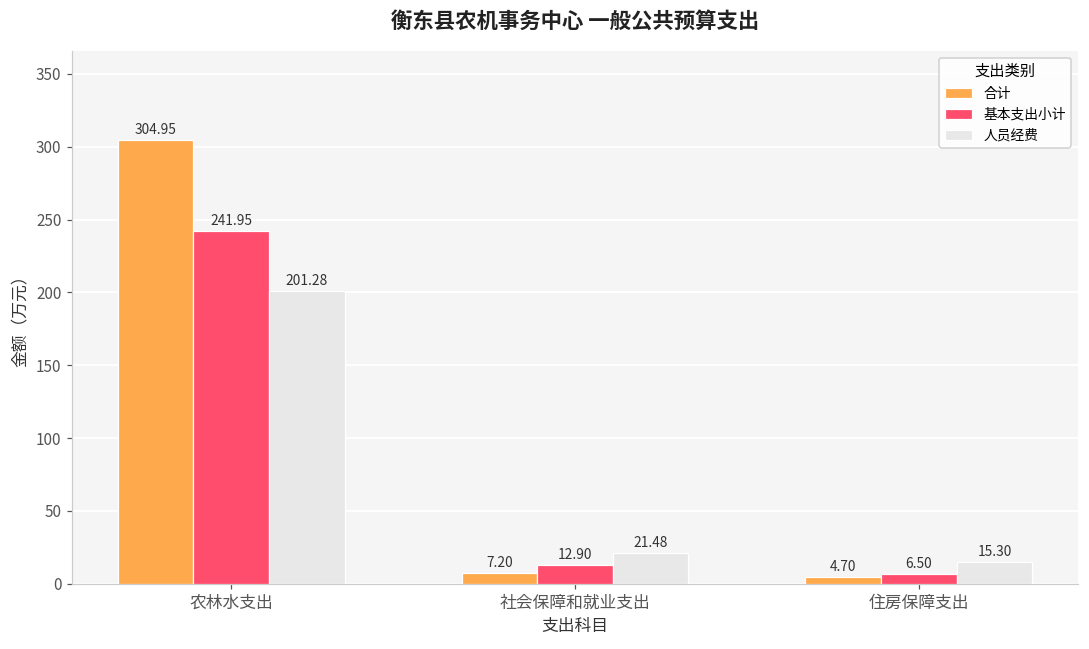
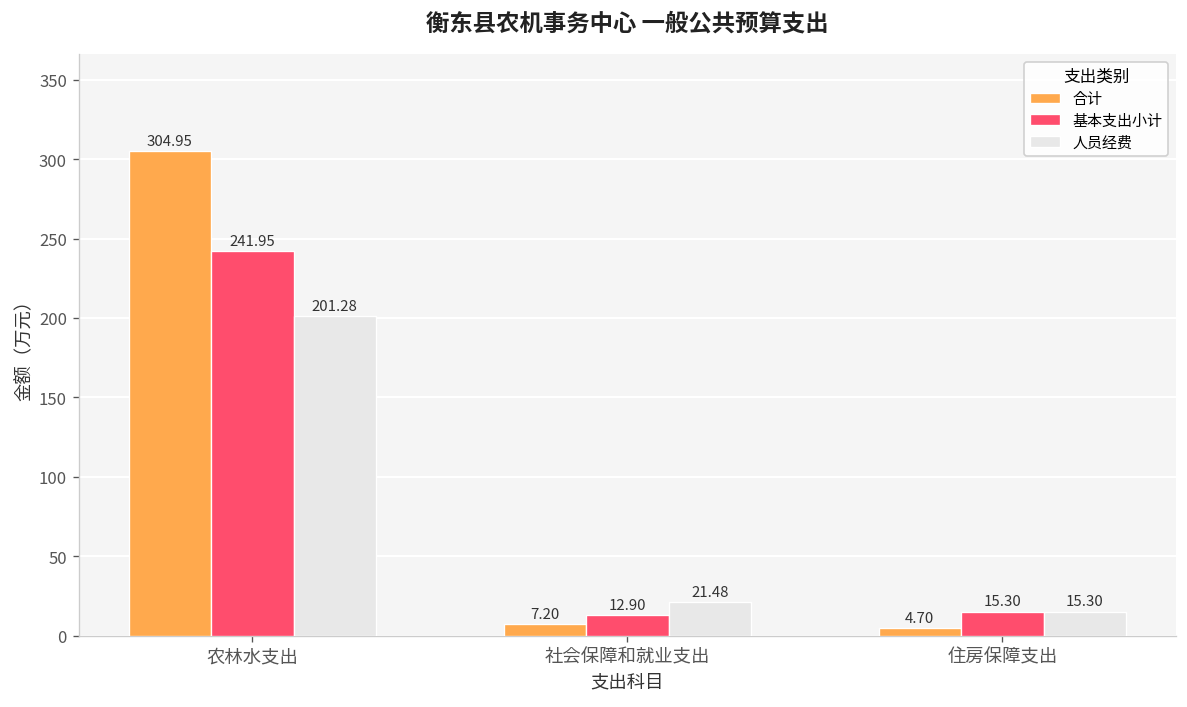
基本支出小计, 住房保障支出: 6.50 -> 15.30
